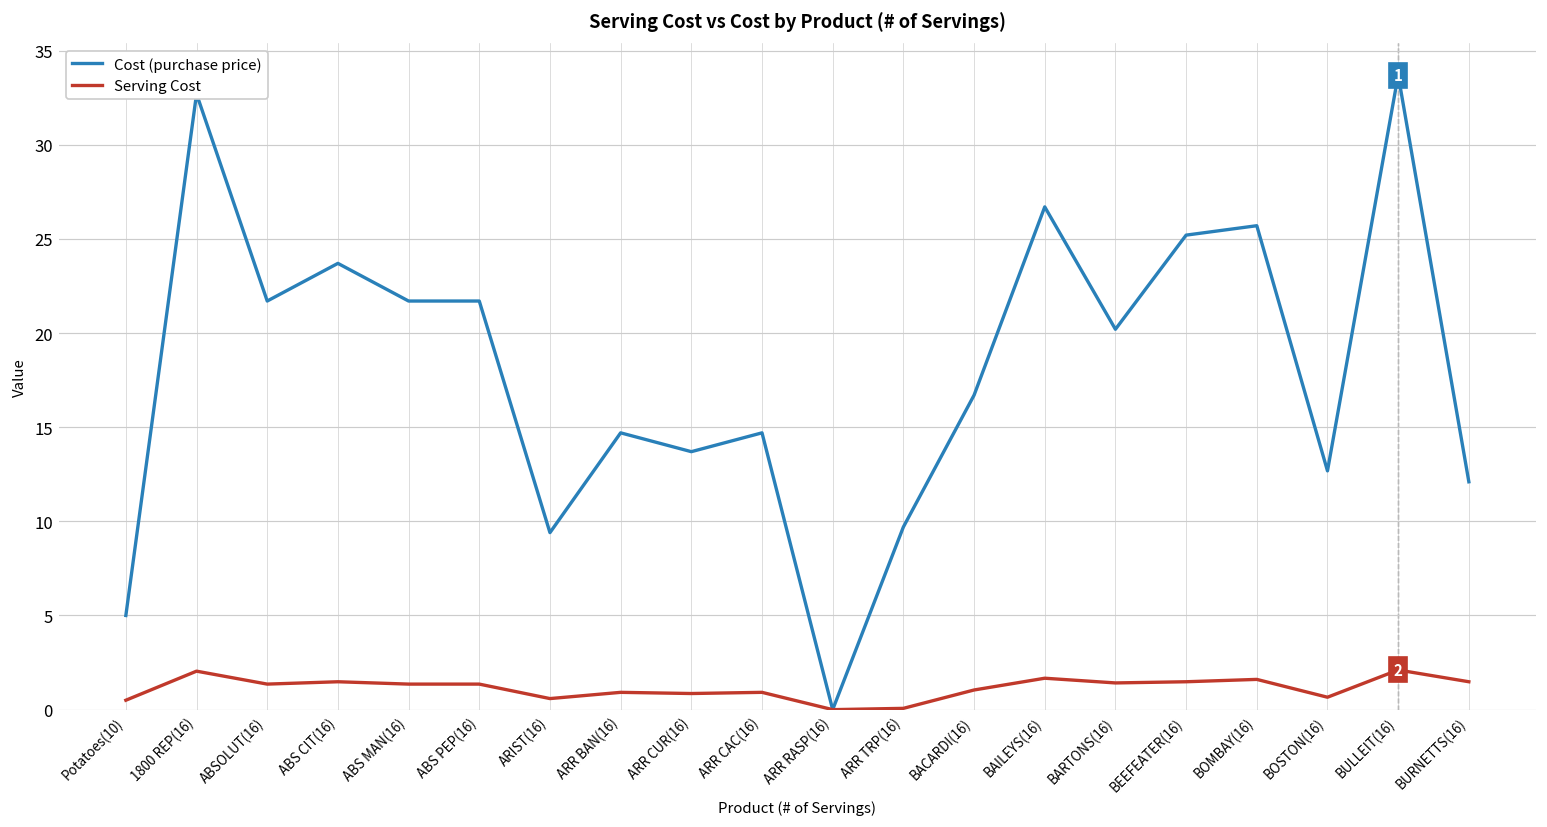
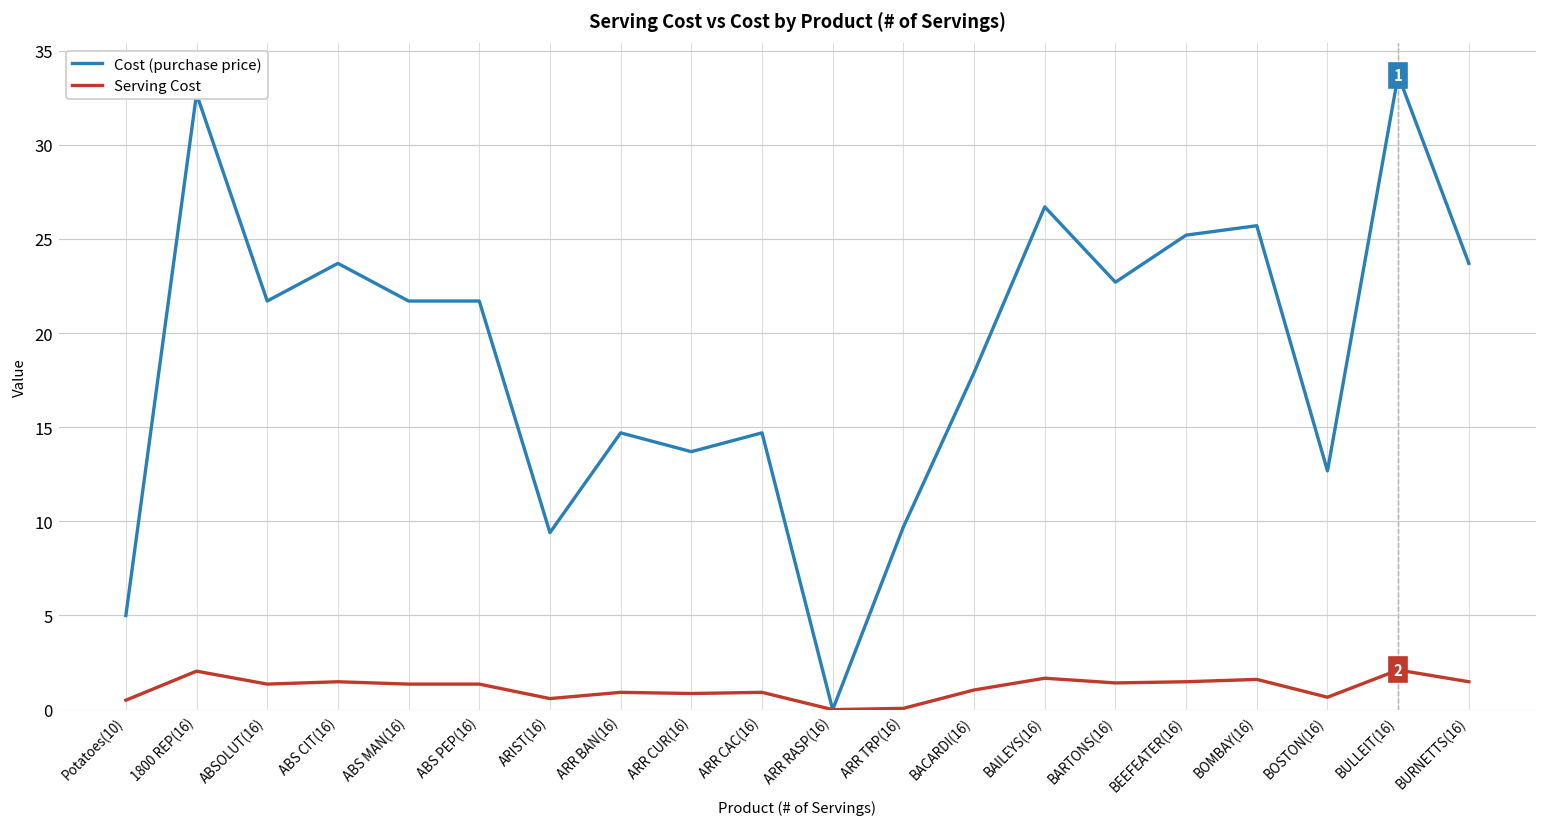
Cost (purchase price), BACARDI(16): 16.7 -> 17.9
Cost (purchase price), BARTONS(16): 20.2 -> 22.7
Cost (purchase price), BURNETTS(16): 12.1 -> 23.7
